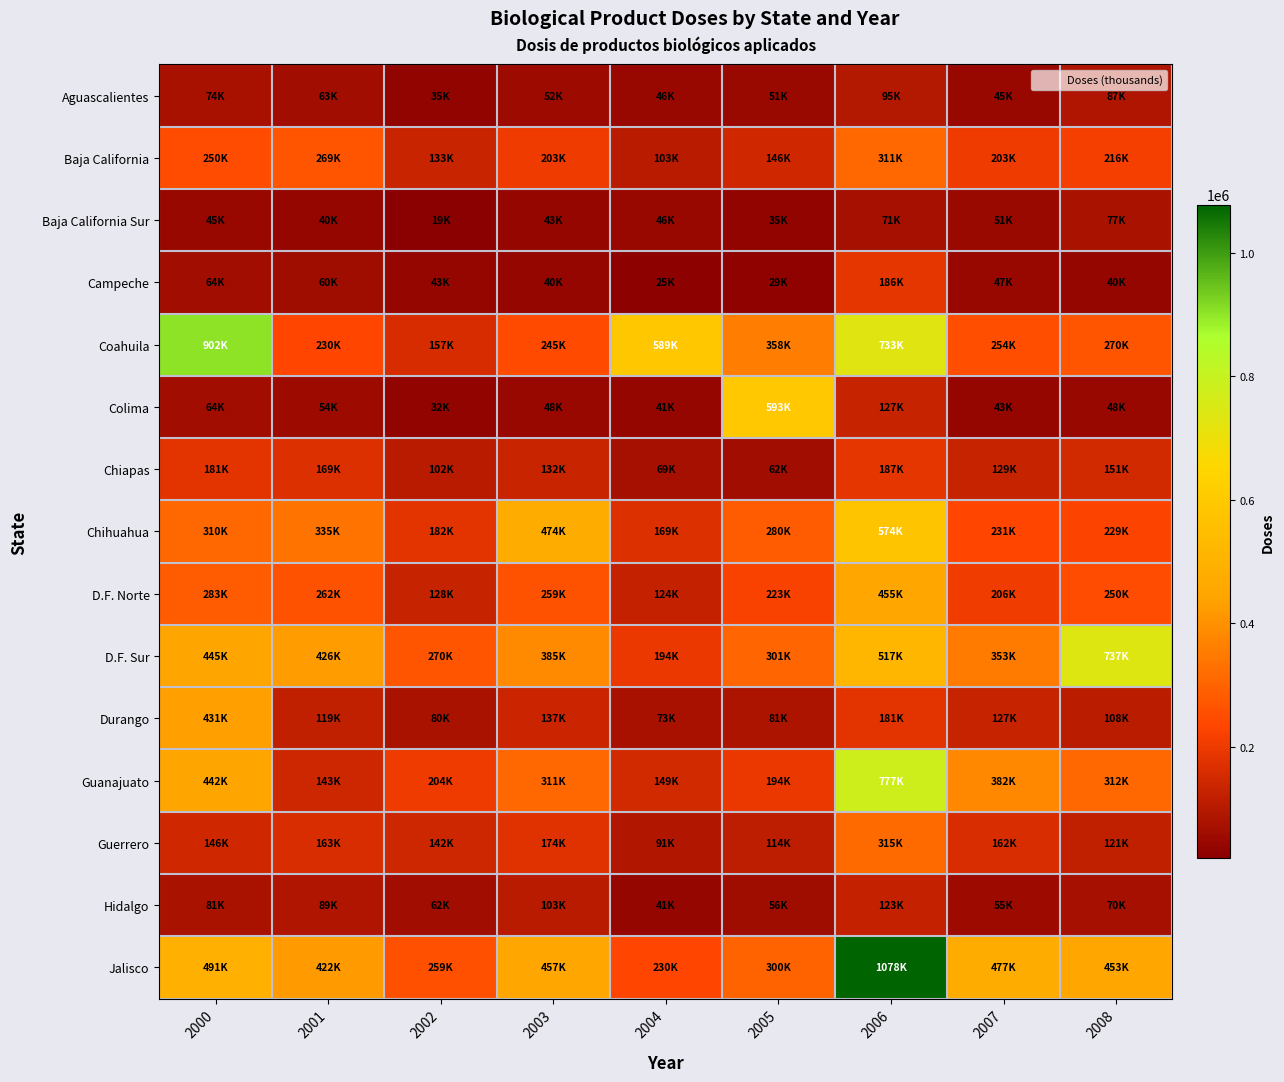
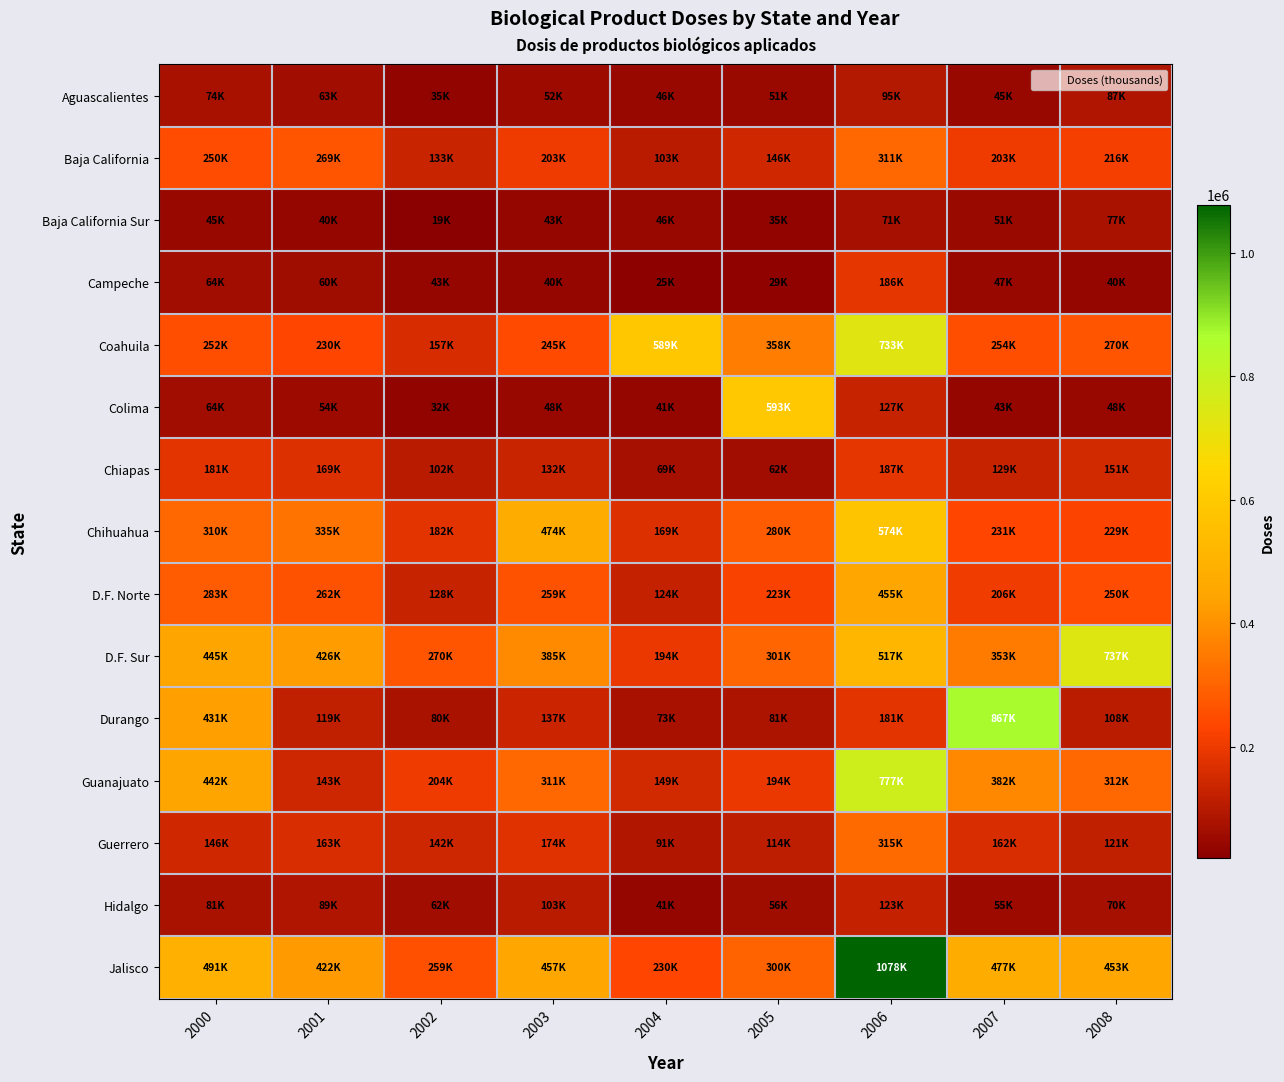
Coahuila, 2000: 902K -> 252K
Durango, 2007: 127K -> 867K
